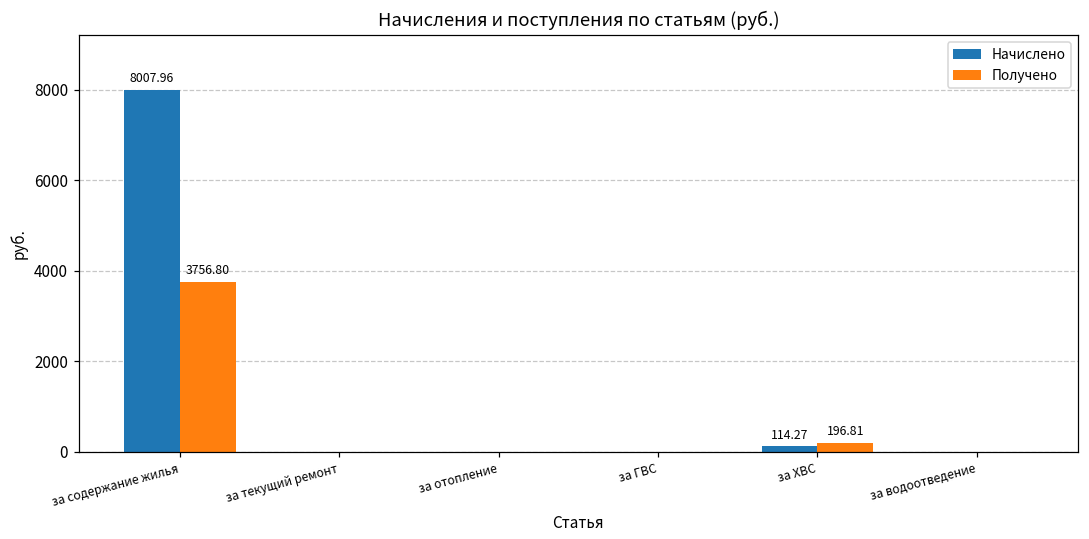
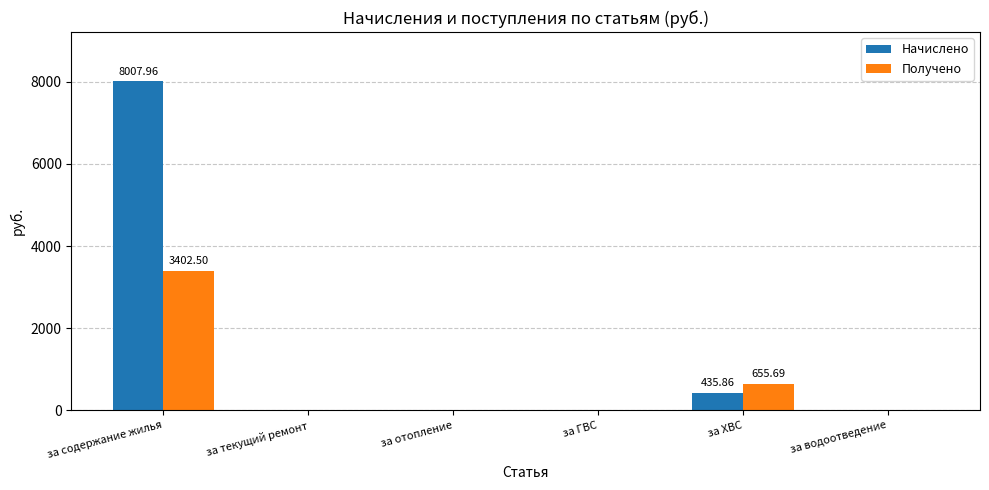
Получено, за содержание жилья: 3756.80 -> 3402.50
Начислено, за ХВС: 114.27 -> 435.86
Получено, за ХВС: 196.81 -> 655.69
